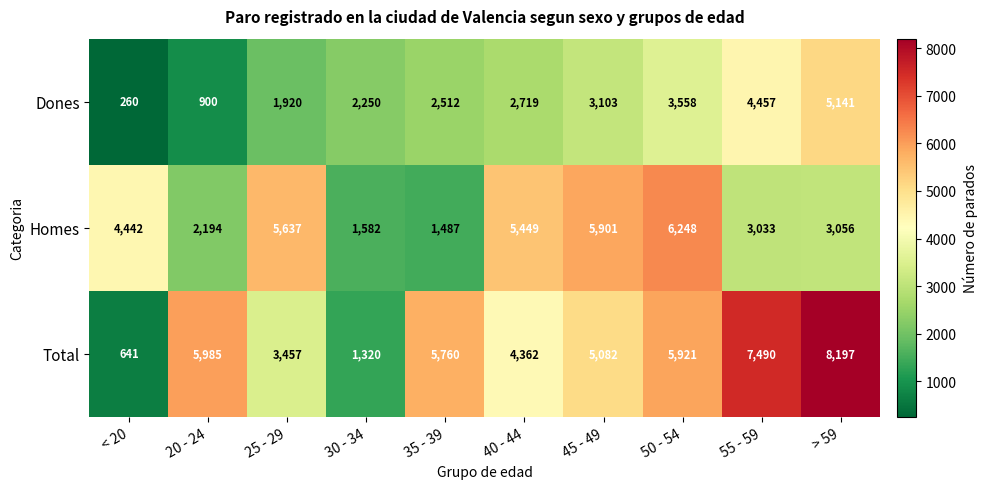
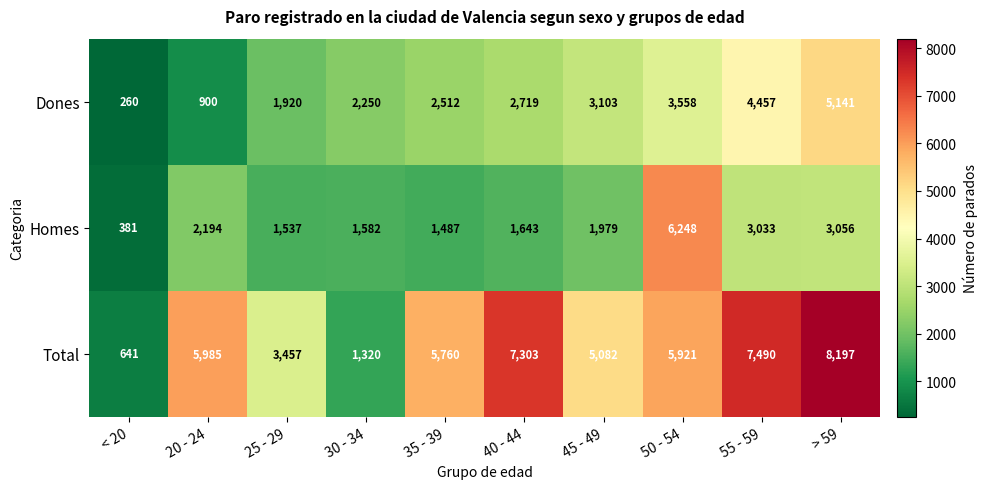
Homes, < 20: 4,442 -> 381
Homes, 25 - 29: 5,637 -> 1,537
Homes, 40 - 44: 5,449 -> 1,643
Homes, 45 - 49: 5,901 -> 1,979
Total, 40 - 44: 4,362 -> 7,303
